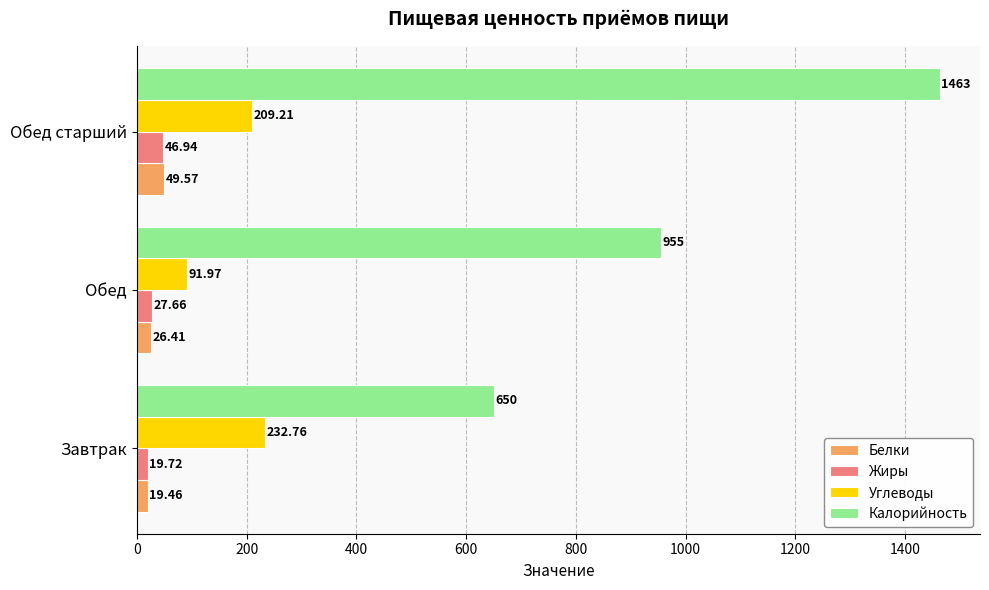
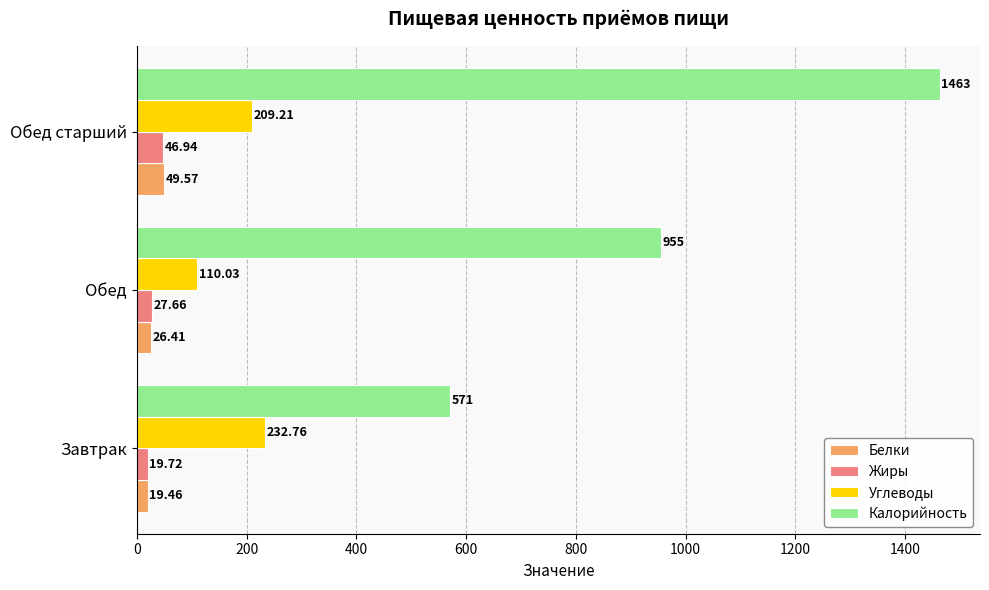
Углеводы, Обед: 91.97 -> 110.03
Калорийность, Завтрак: 650 -> 571
